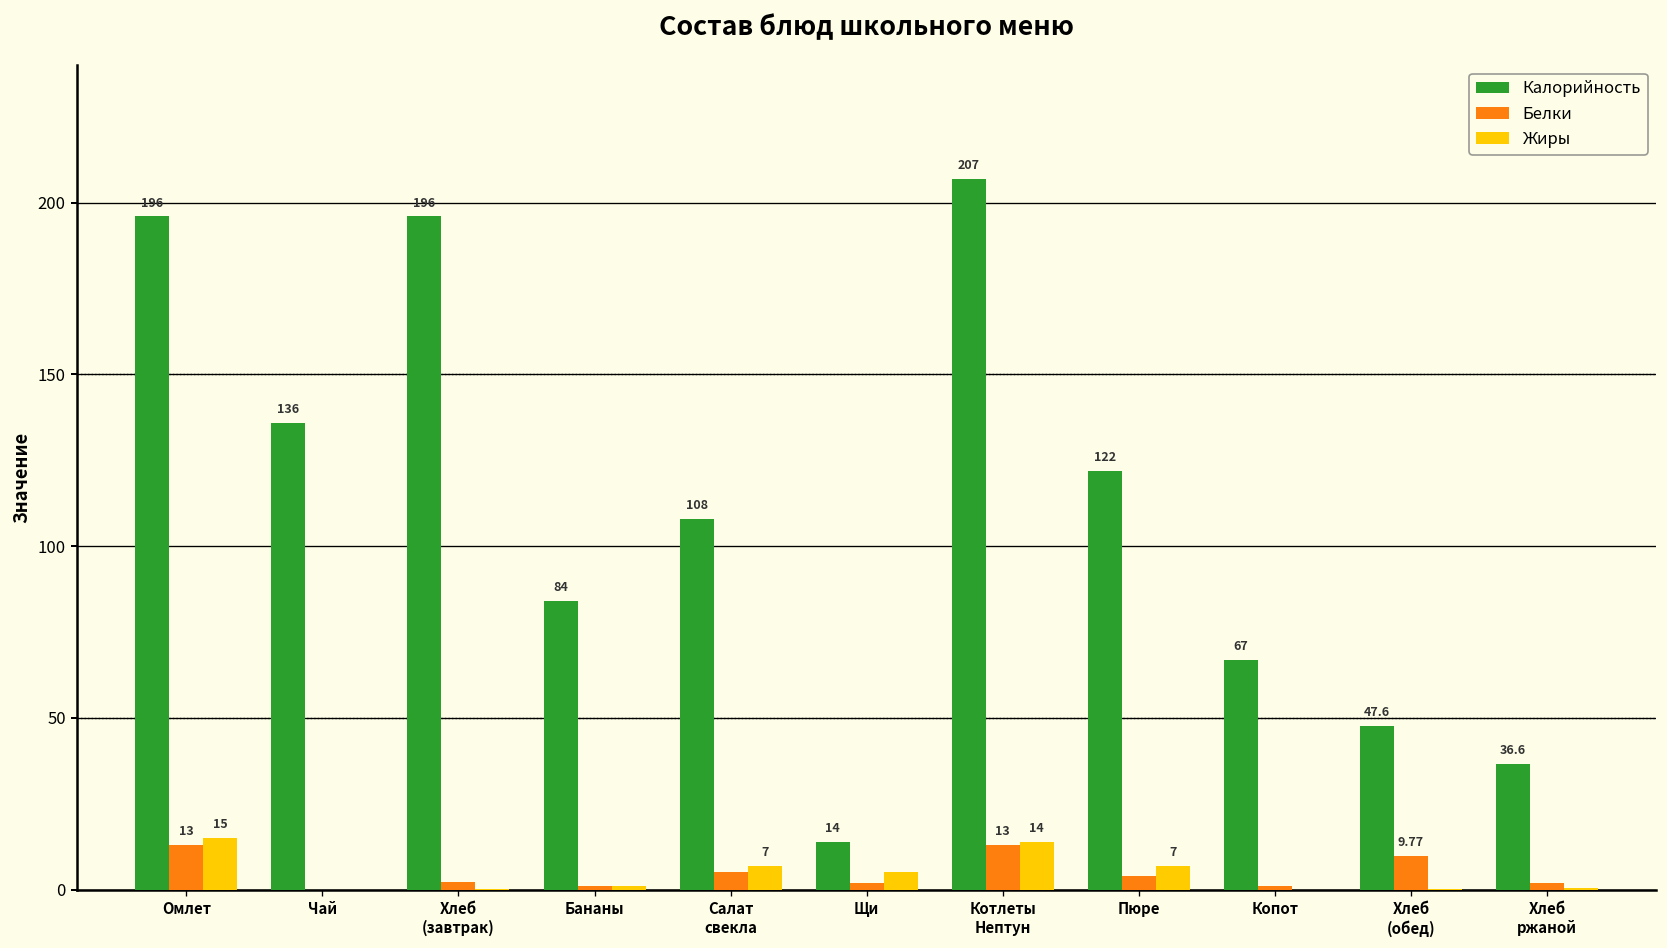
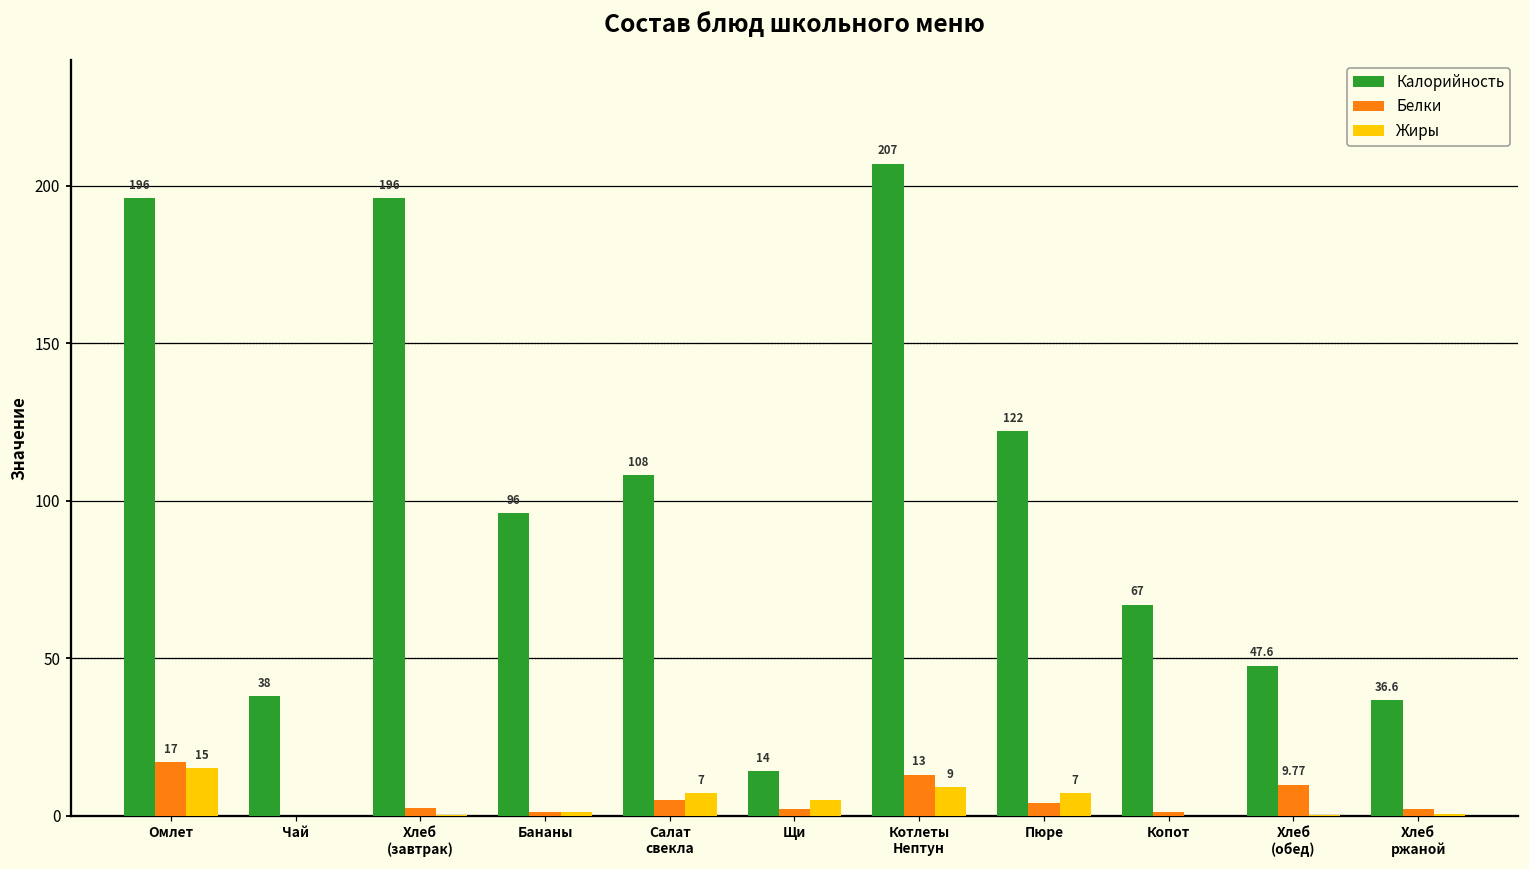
Белки, Омлет: 13 -> 17
Калорийность, Чай: 136 -> 38
Калорийность, Бананы: 84 -> 96
Жиры, Котлеты Нептун: 14 -> 9
